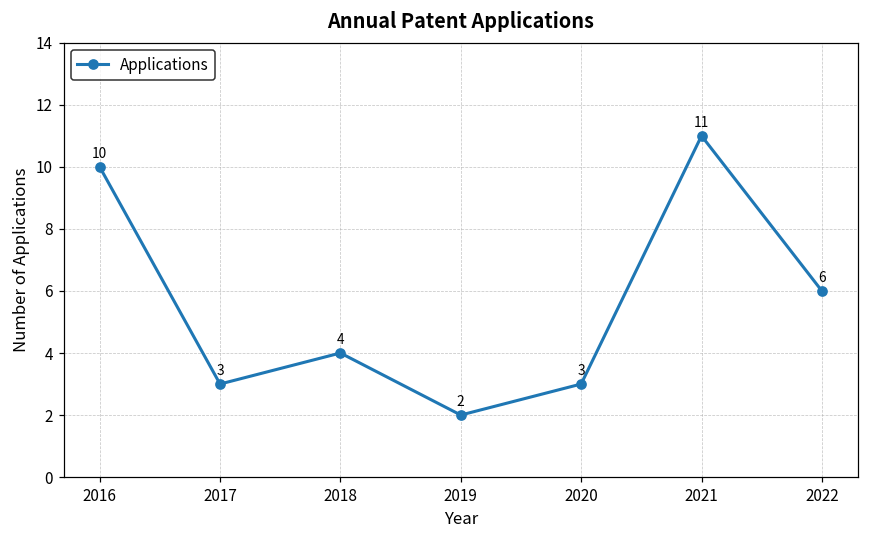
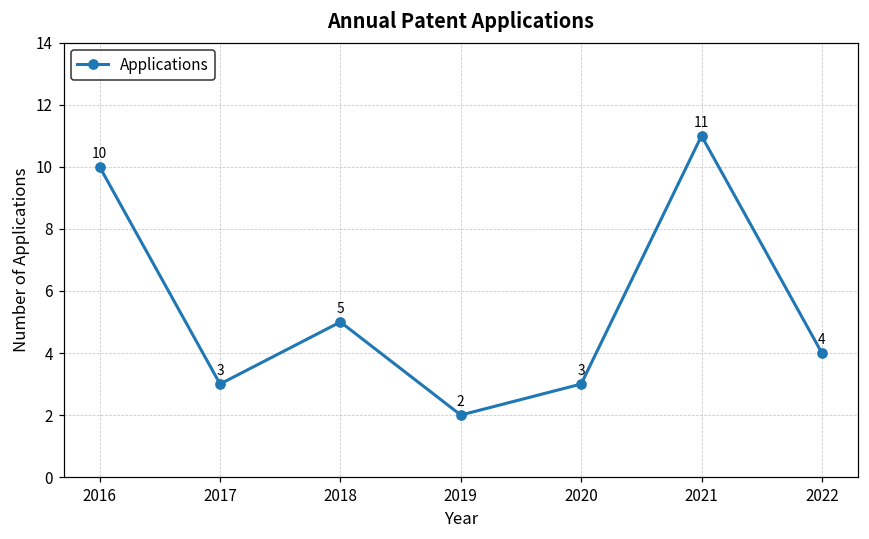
2018: 4 -> 5
2022: 6 -> 4
